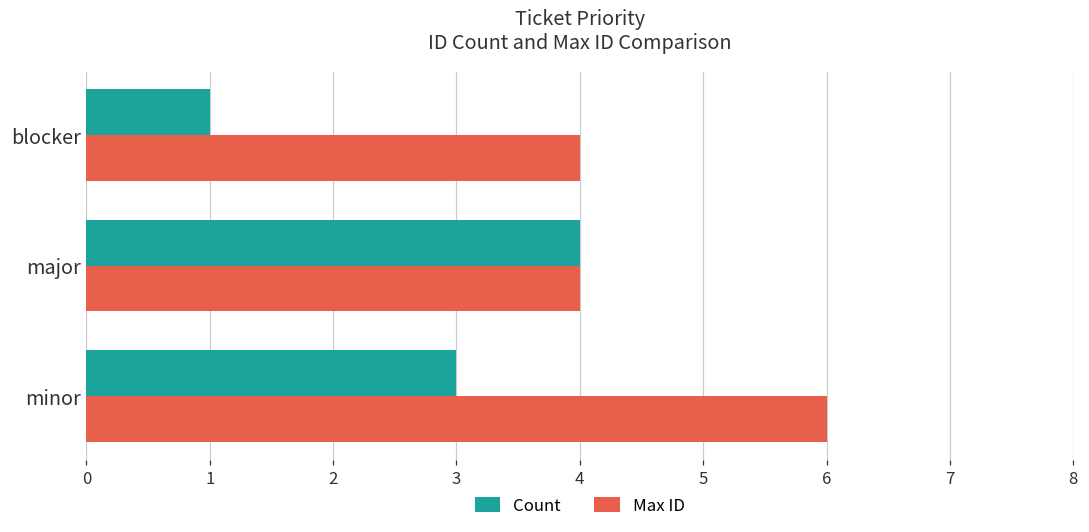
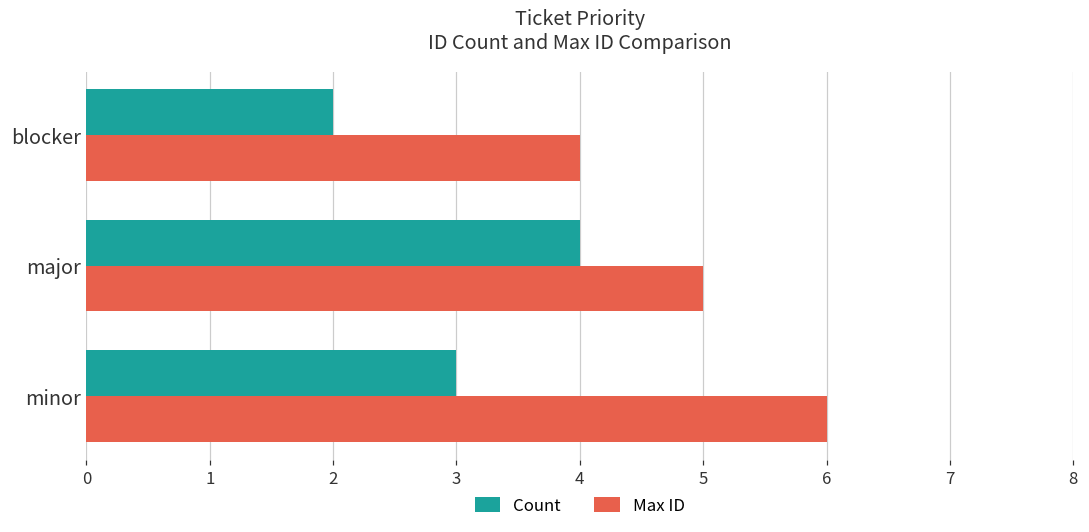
Count, blocker: 1 -> 2
Max ID, major: 4 -> 5
